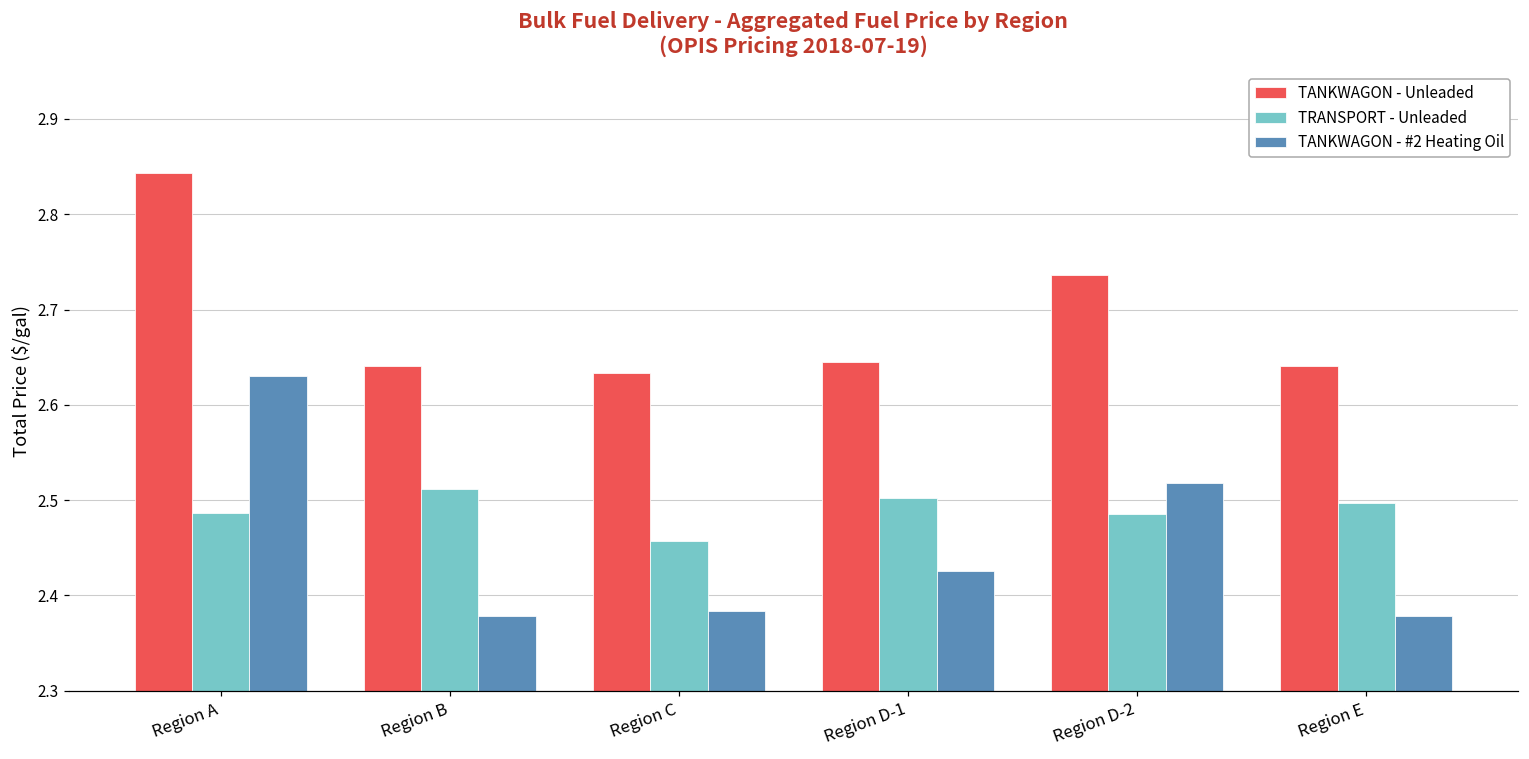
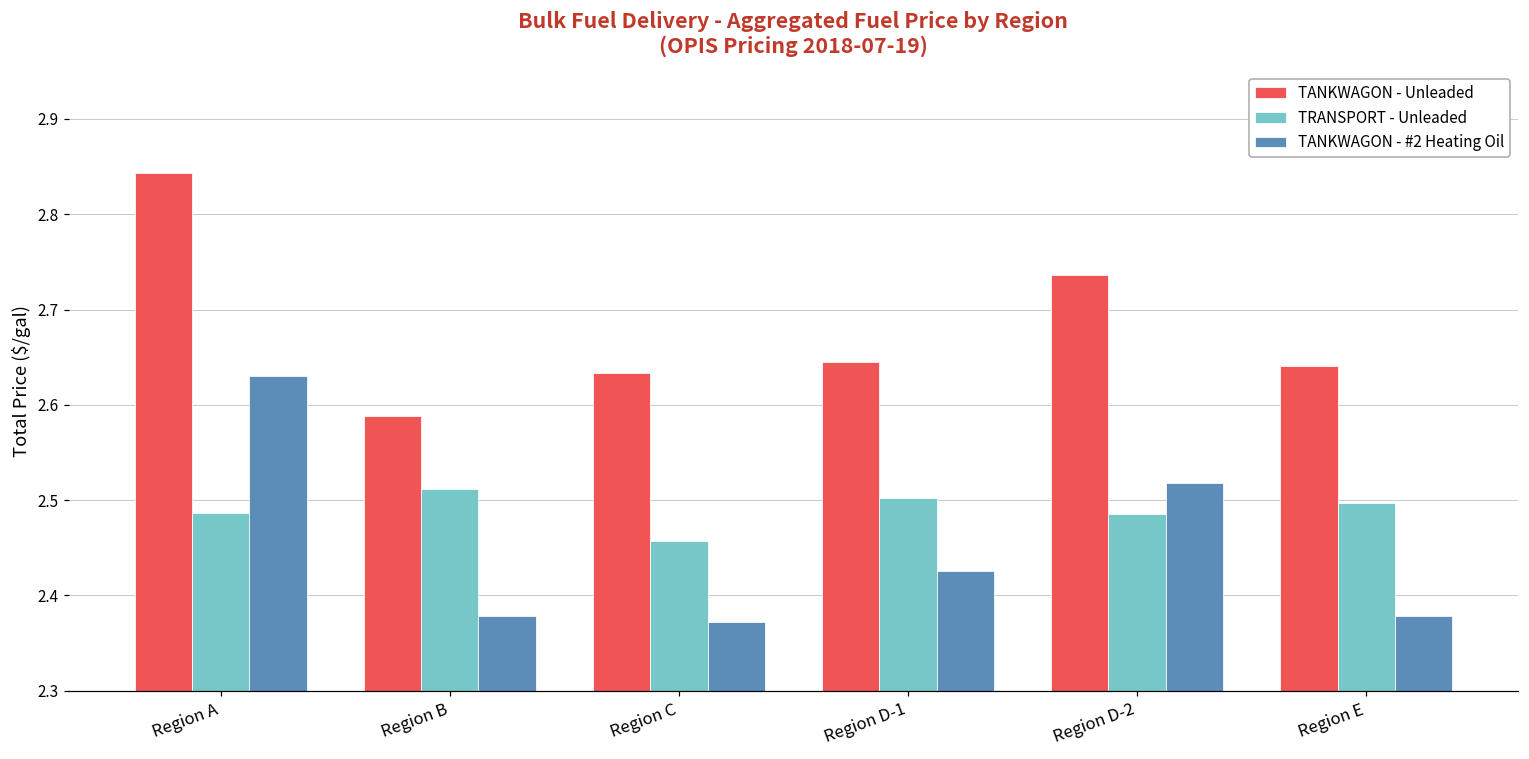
TANKWAGON - Unleaded, Region B: 2.64 -> 2.59
TANKWAGON - #2 Heating Oil, Region C: 2.38 -> 2.37
